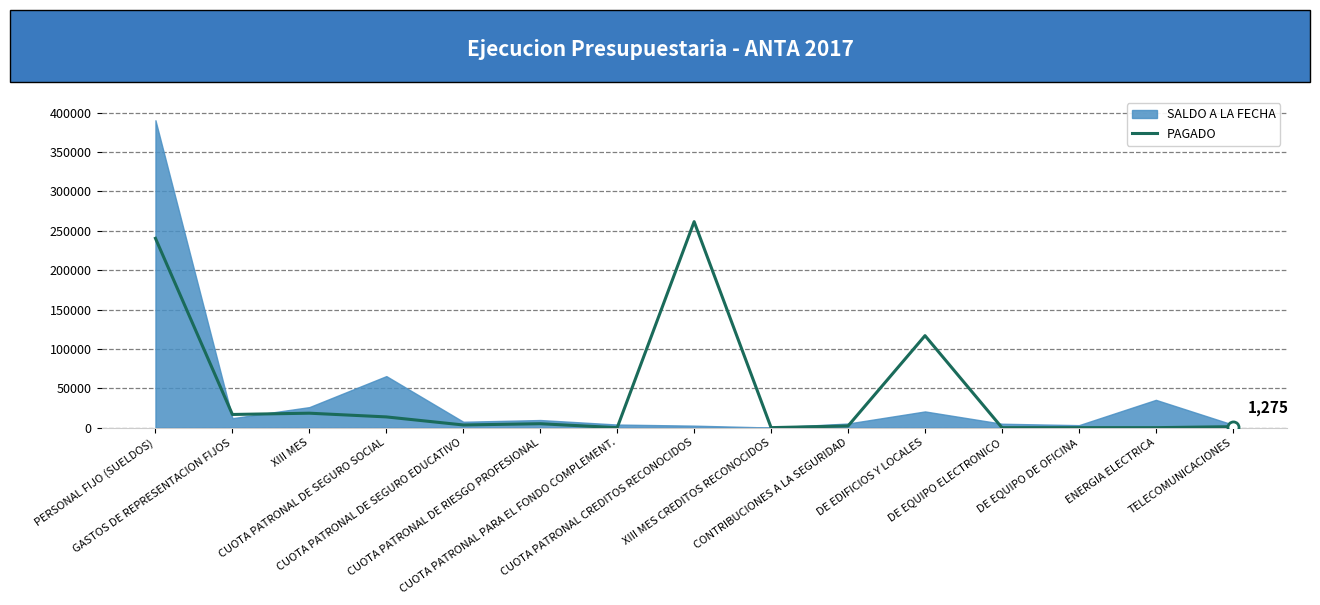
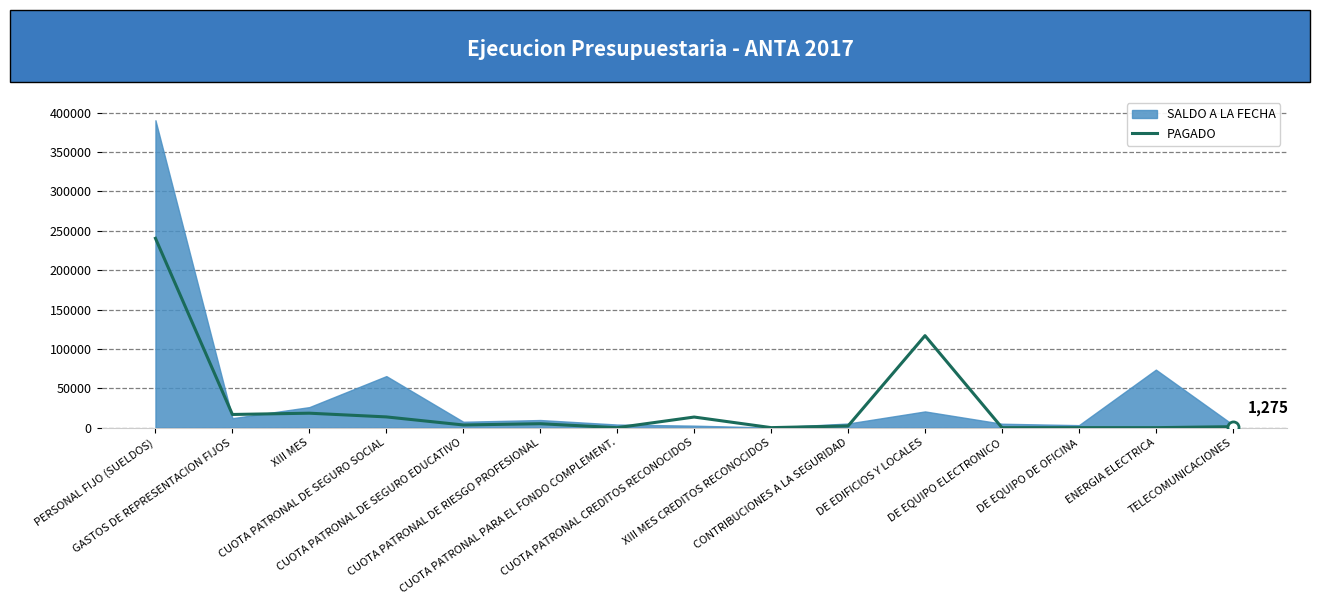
PAGADO, CUOTA PATRONAL CREDITOS RECONOCIDOS: 260000 -> 10000
SALDO A LA FECHA, ENERGIA ELECTRICA: 40000 -> 70000
